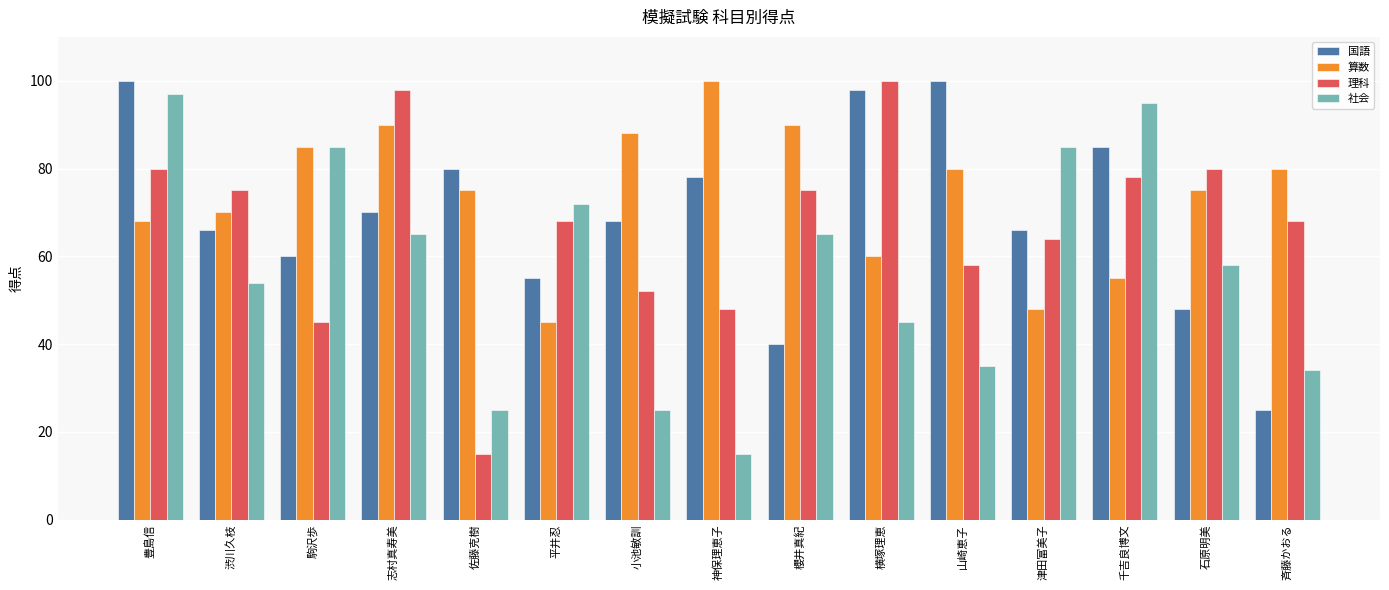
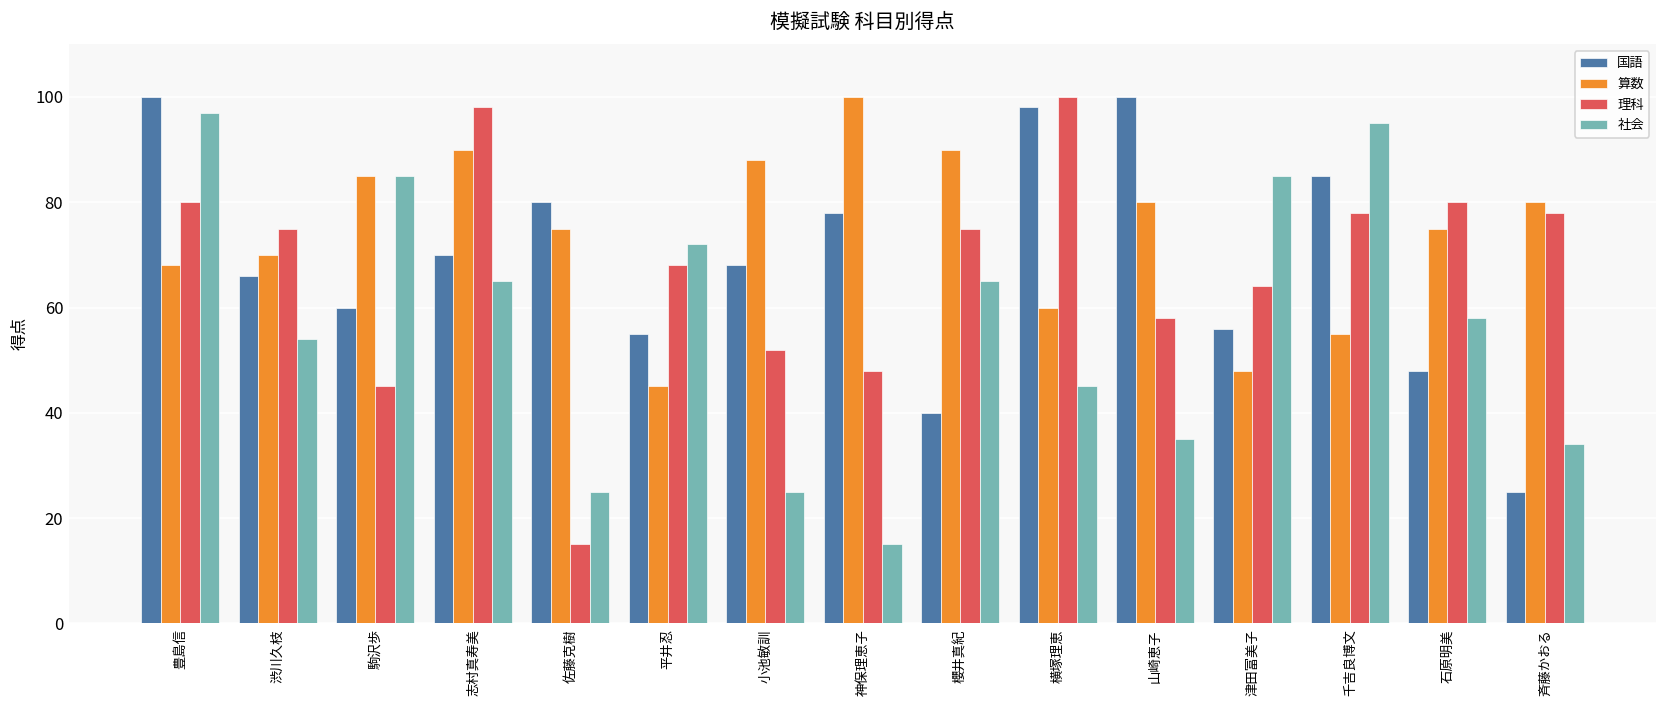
国語, 津田富美子: 66 -> 56
理科, 斉藤かおる: 68 -> 78
